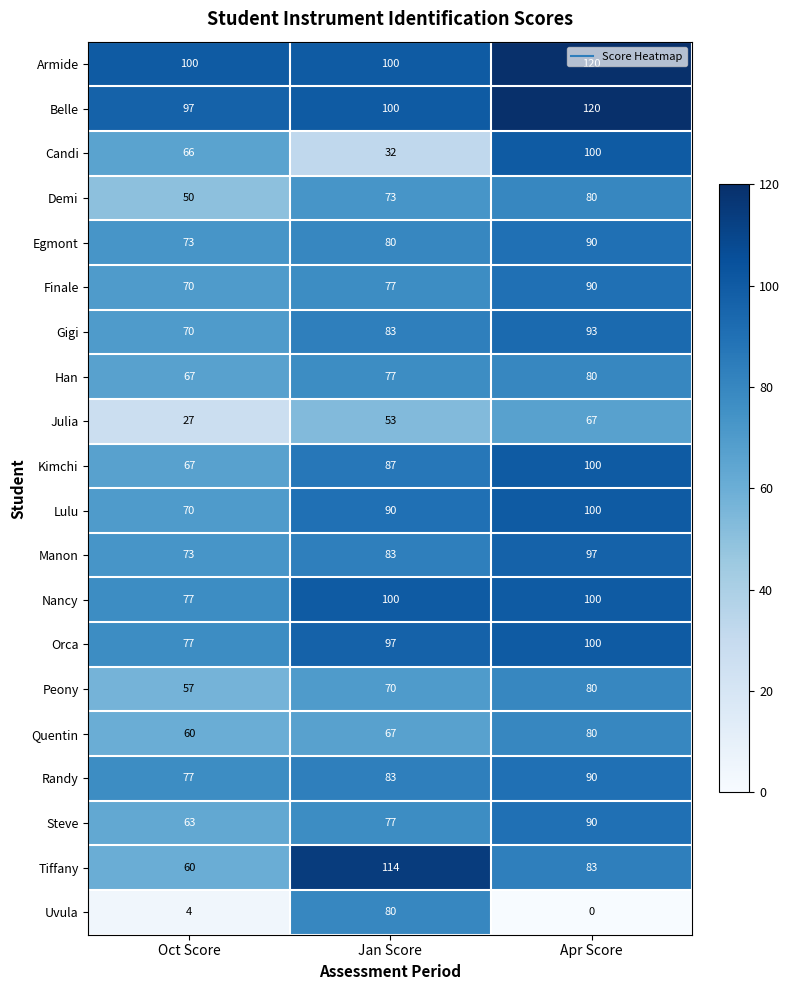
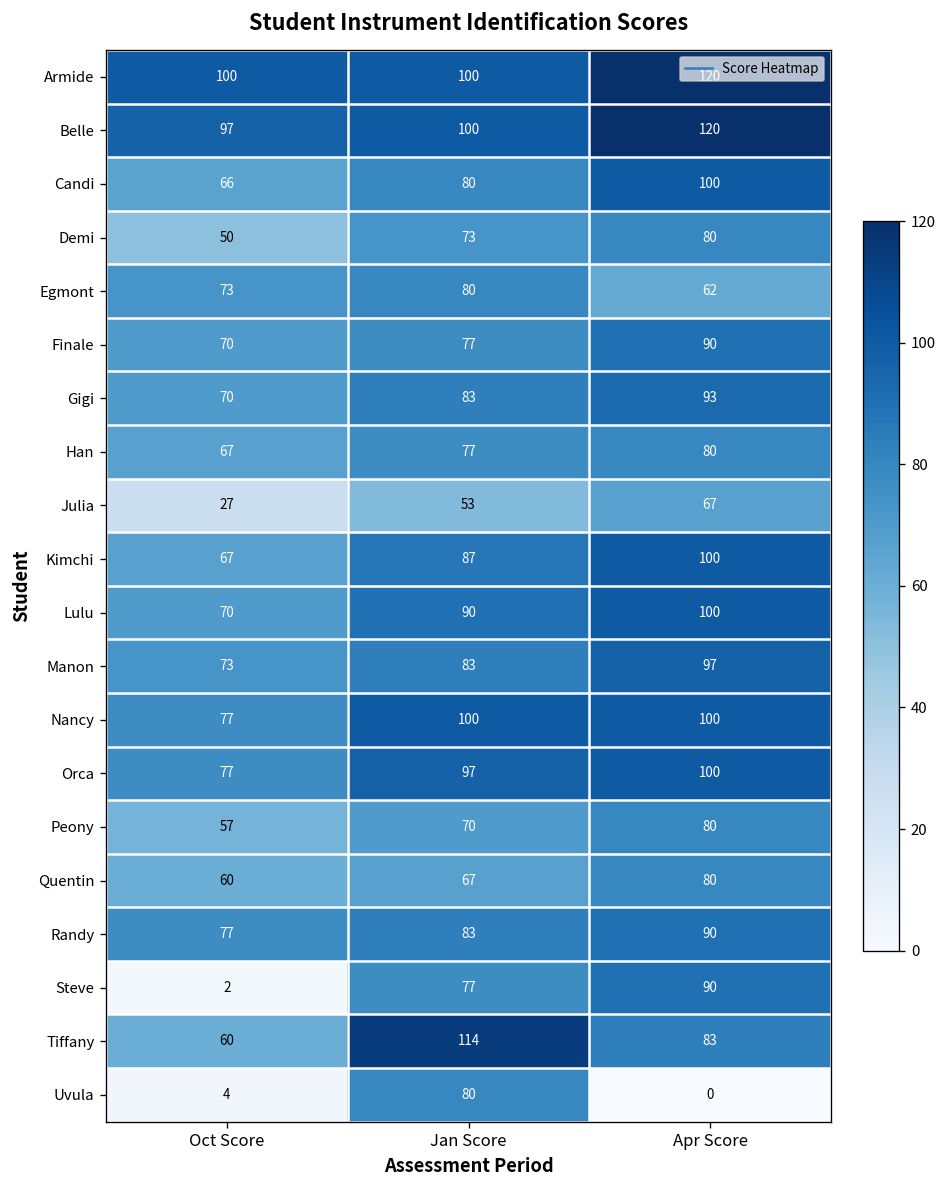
Candi, Jan Score: 32 -> 80
Egmont, Apr Score: 90 -> 62
Steve, Oct Score: 63 -> 2
